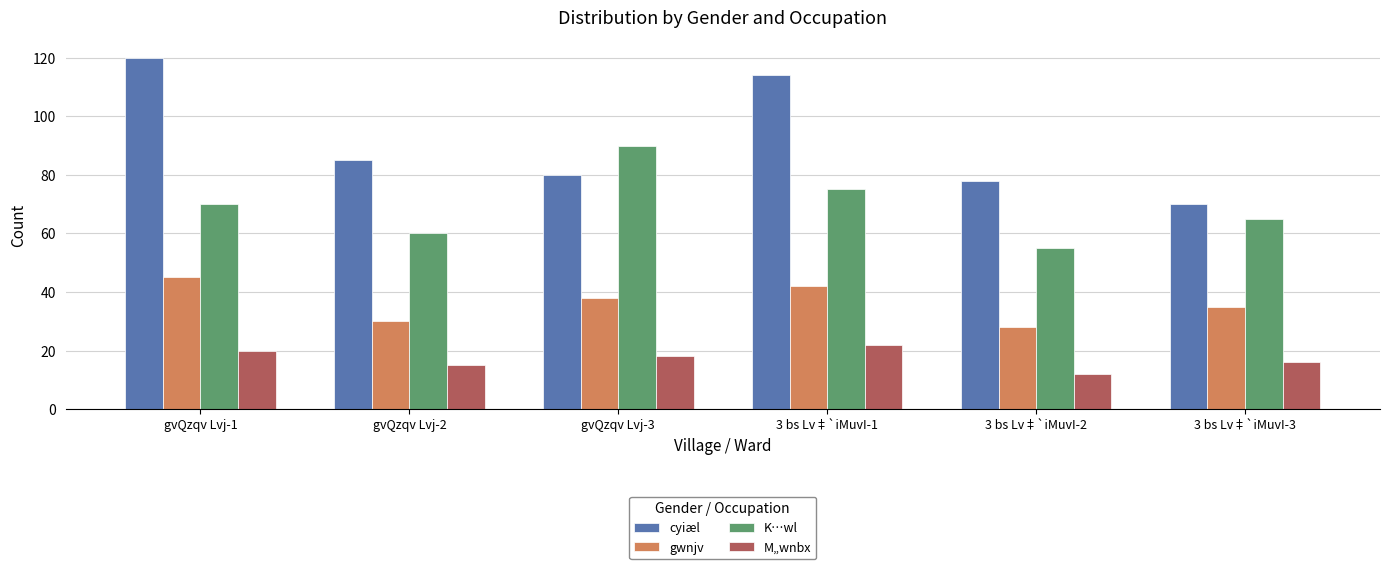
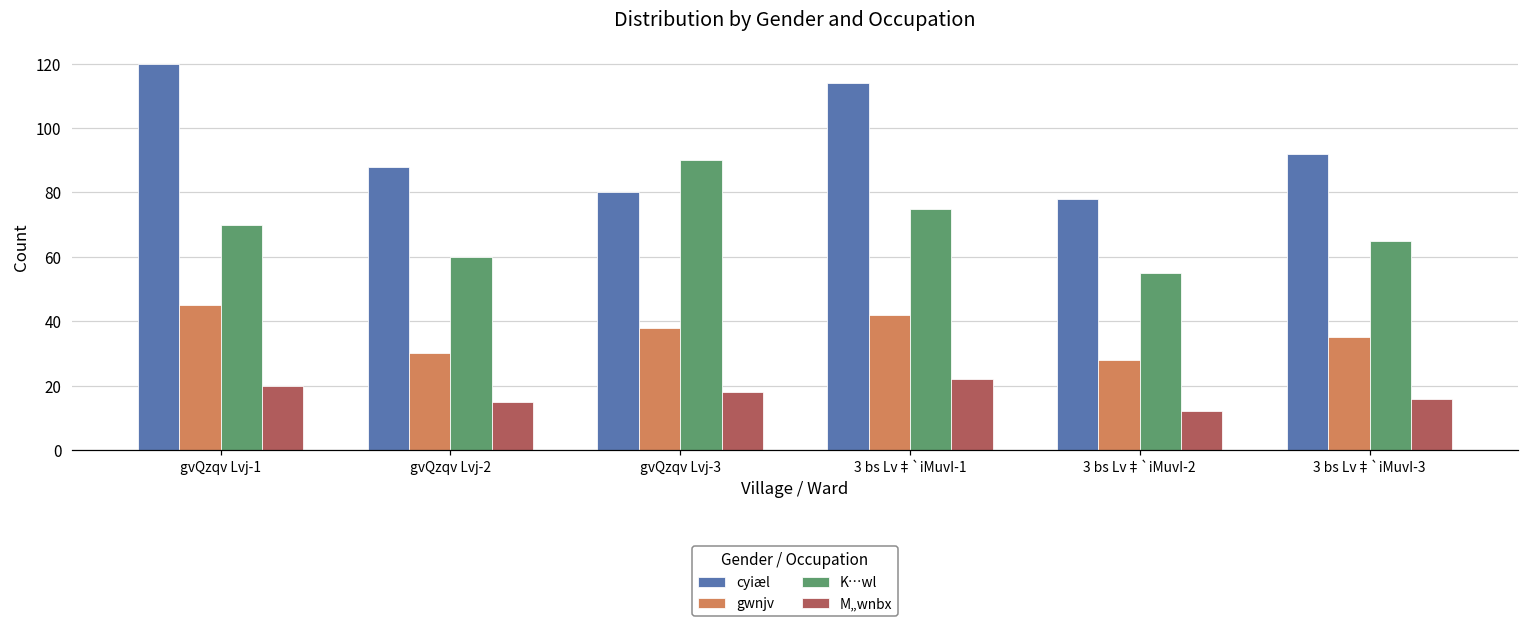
cyiæl, gvQzqv Lvj-2: 85 -> 88
cyiæl, 3 bs Lv‡`iMuvI-3: 70 -> 92
